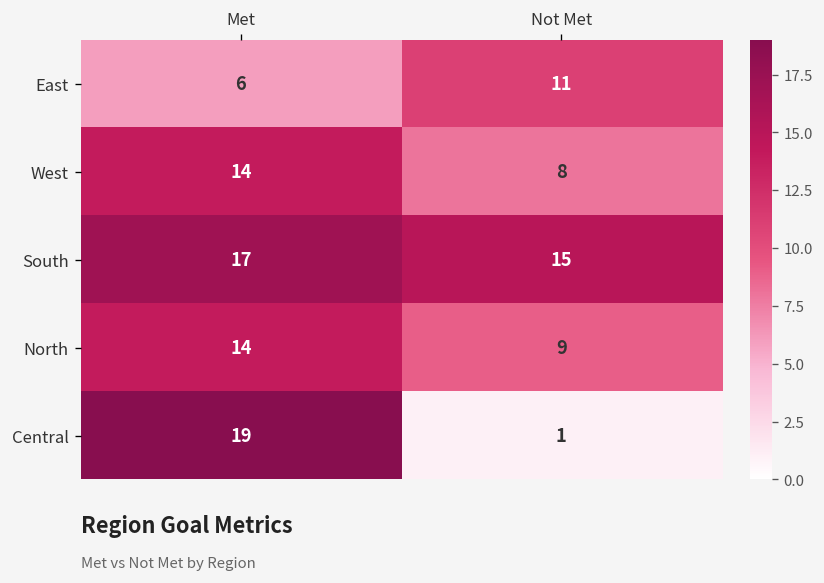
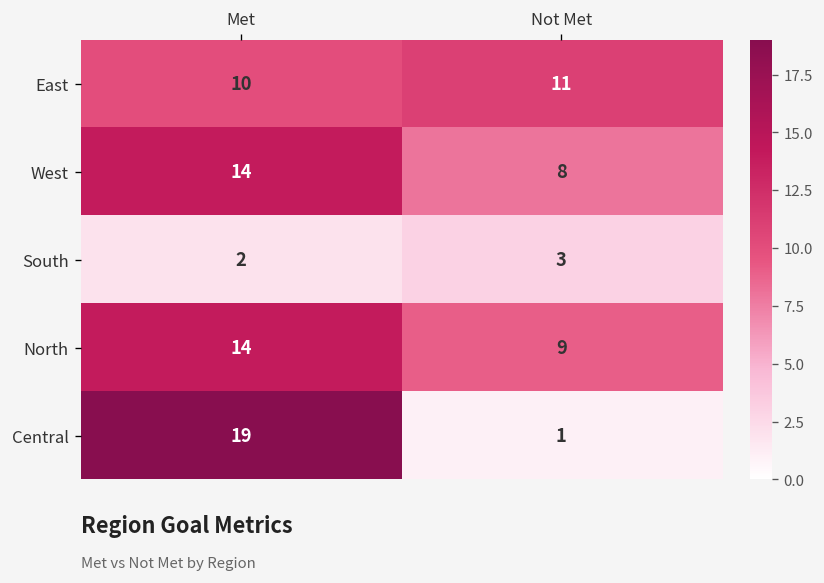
East, Met: 6 -> 10
South, Met: 17 -> 2
South, Not Met: 15 -> 3
